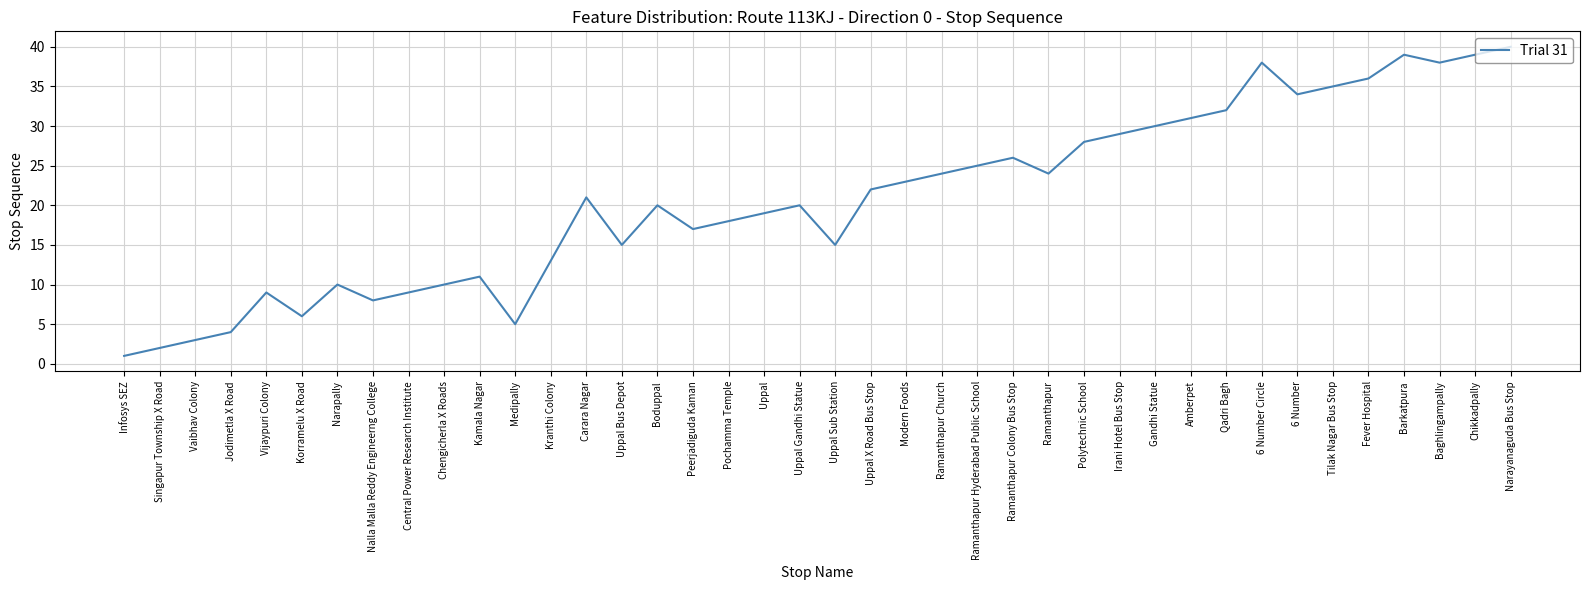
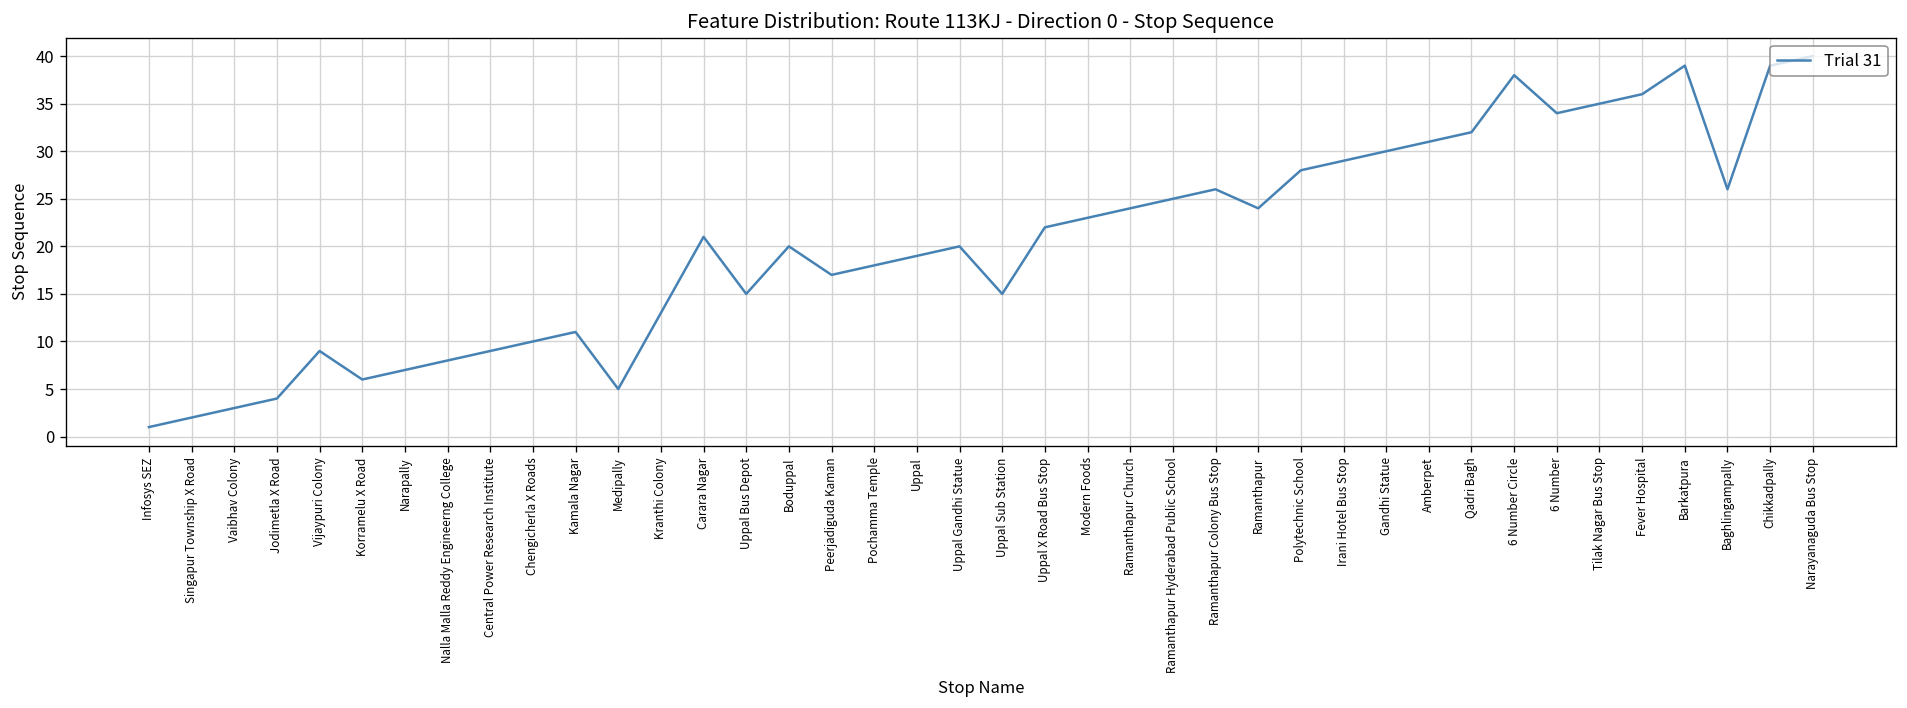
Narapally: 10 -> 7
Baghlingampally: 38 -> 26
